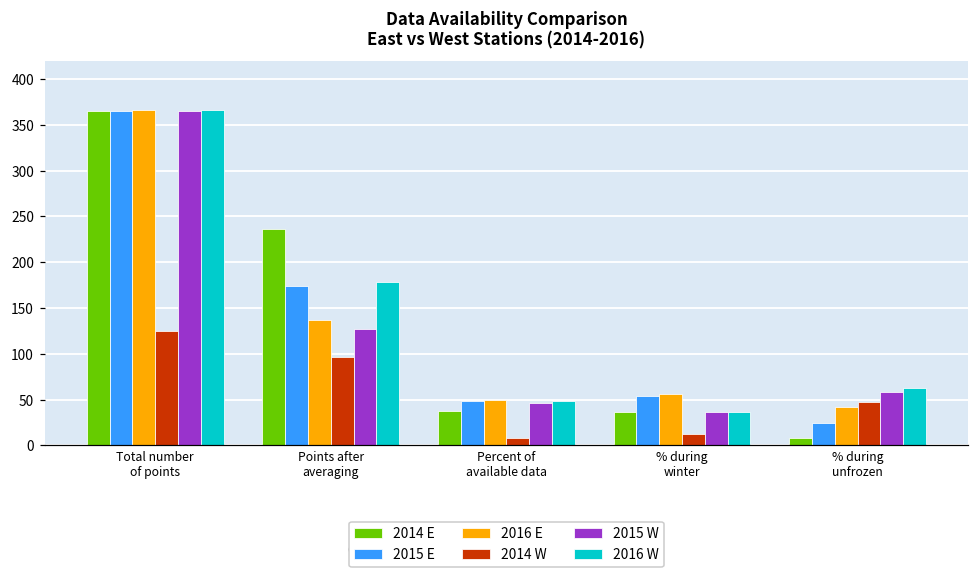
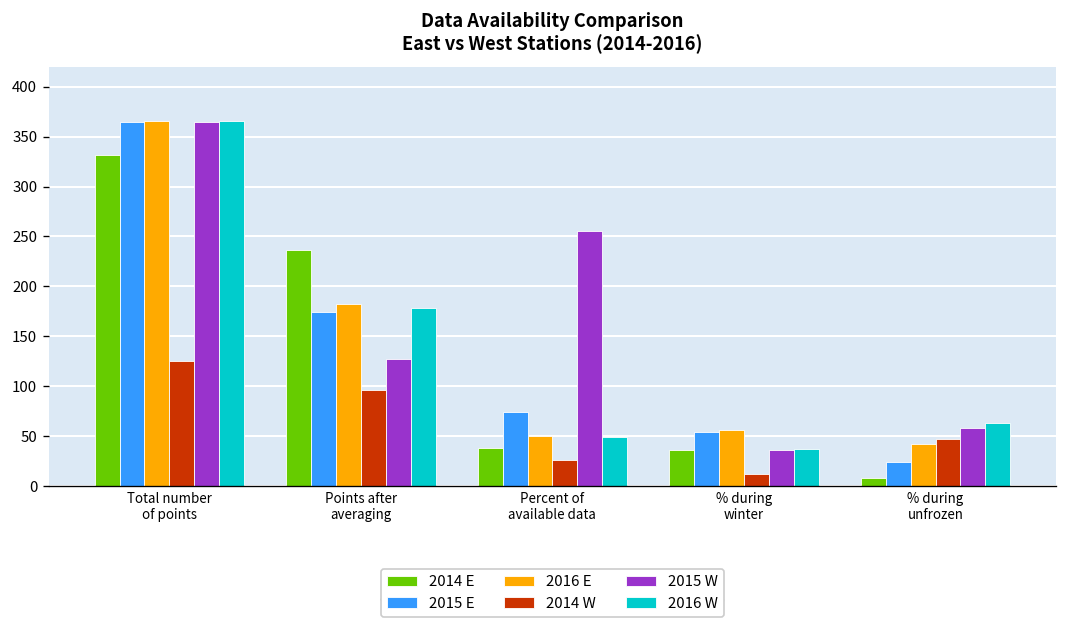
2014 E, Total number of points: 370 -> 330
2016 E, Points after averaging: 140 -> 180
2015 E, Percent of available data: 50 -> 70
2014 W, Percent of available data: 10 -> 30
2015 W, Percent of available data: 50 -> 260
